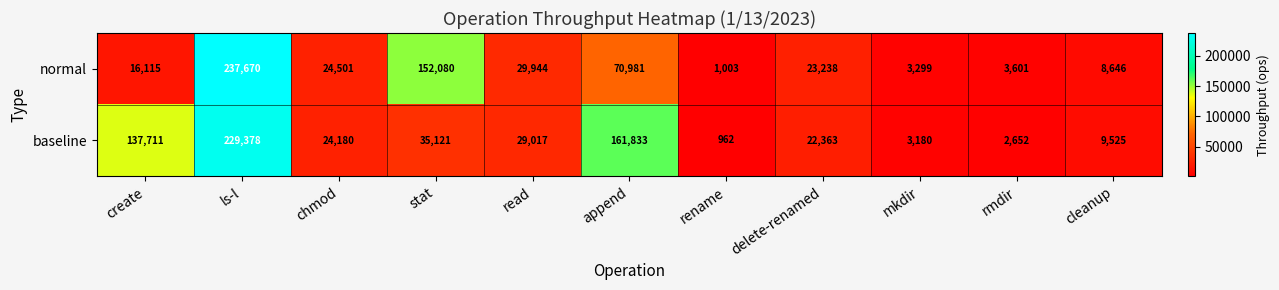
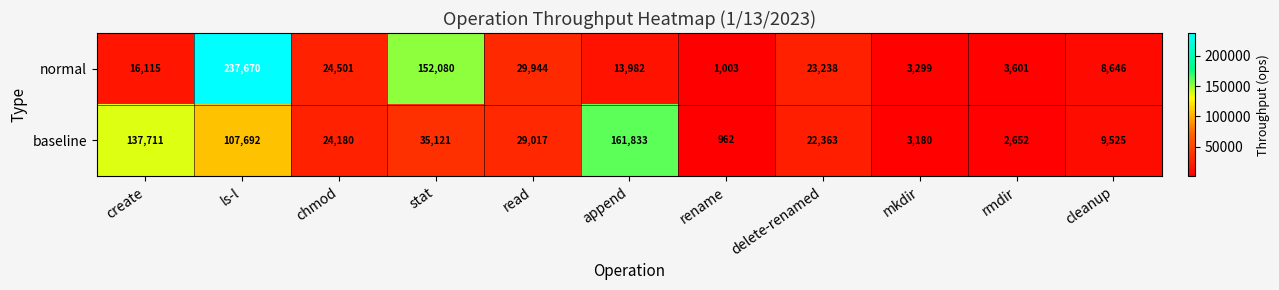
normal, append: 70,981 -> 13,982
baseline, ls-l: 229,378 -> 107,692
